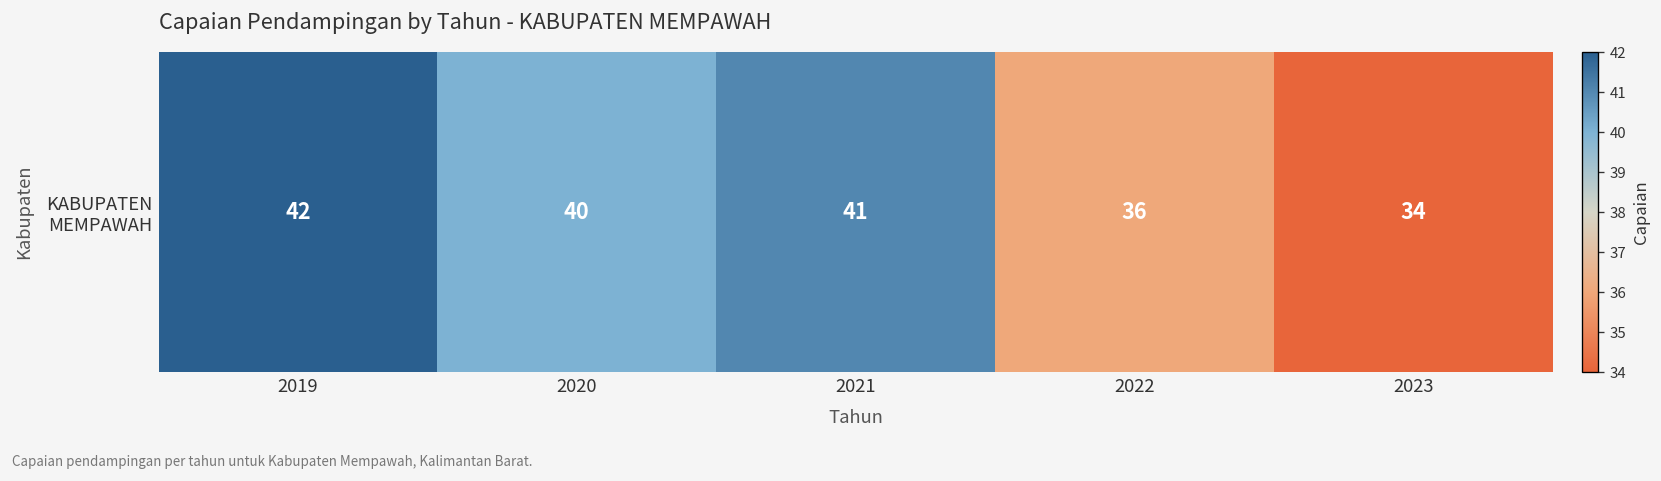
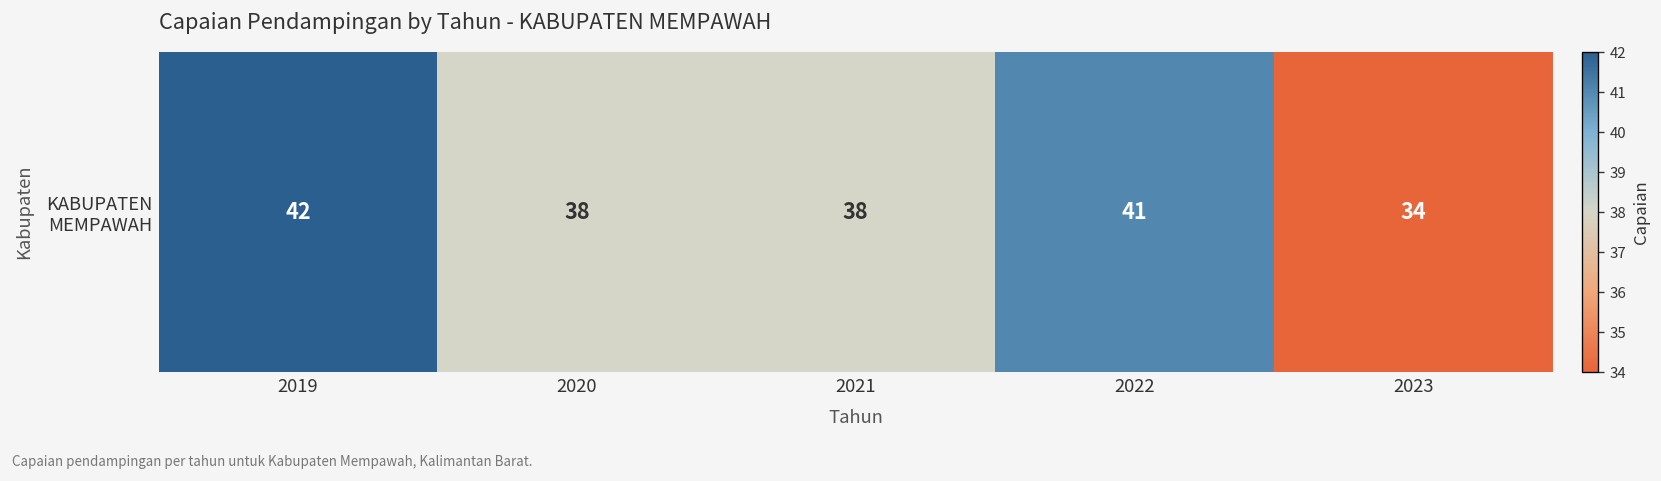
KABUPATEN MEMPAWAH, 2020: 40 -> 38
KABUPATEN MEMPAWAH, 2021: 41 -> 38
KABUPATEN MEMPAWAH, 2022: 36 -> 41
